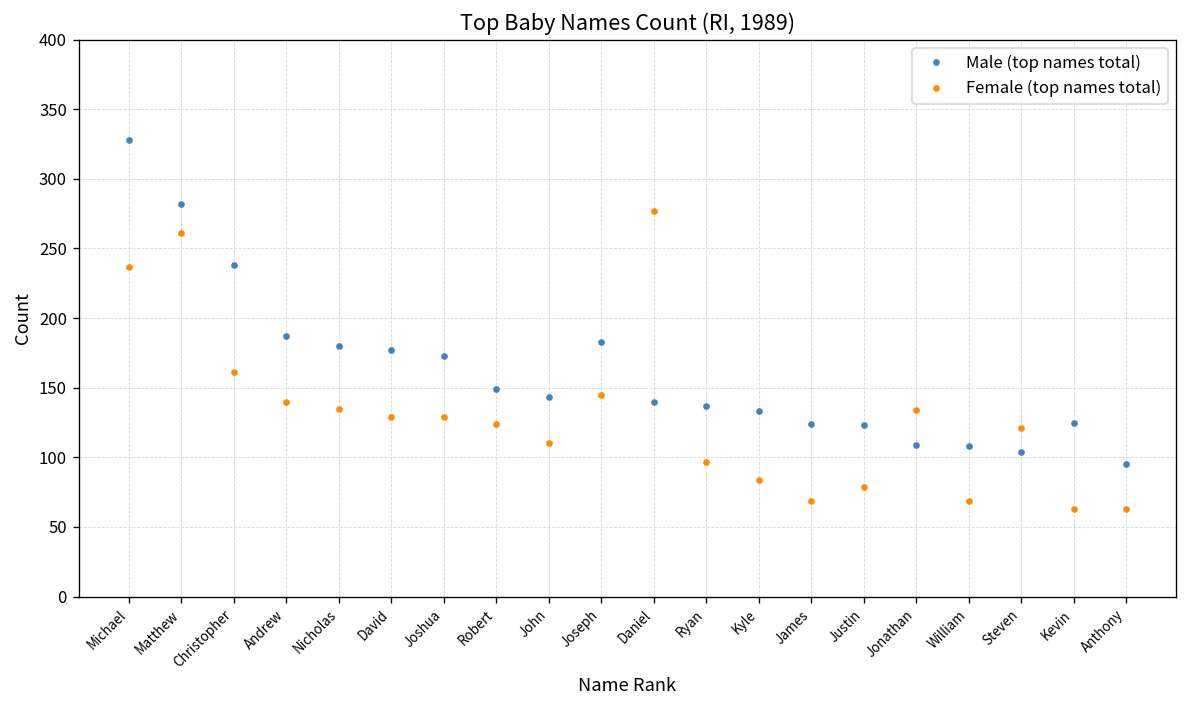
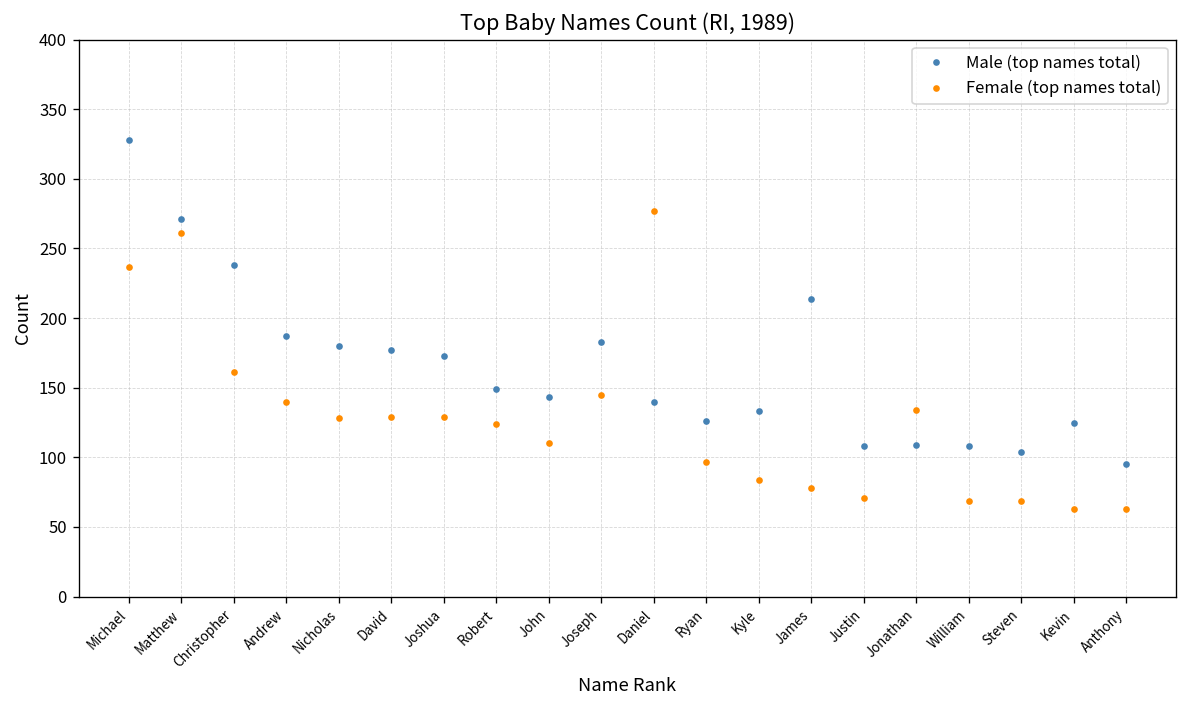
Male (top names total), Matthew: 282 -> 271
Female (top names total), Nicholas: 135 -> 128
Male (top names total), Ryan: 137 -> 126
Male (top names total), James: 124 -> 214
Female (top names total), James: 69 -> 78
Male (top names total), Justin: 123 -> 108
Female (top names total), Justin: 79 -> 71
Female (top names total), Steven: 121 -> 69
